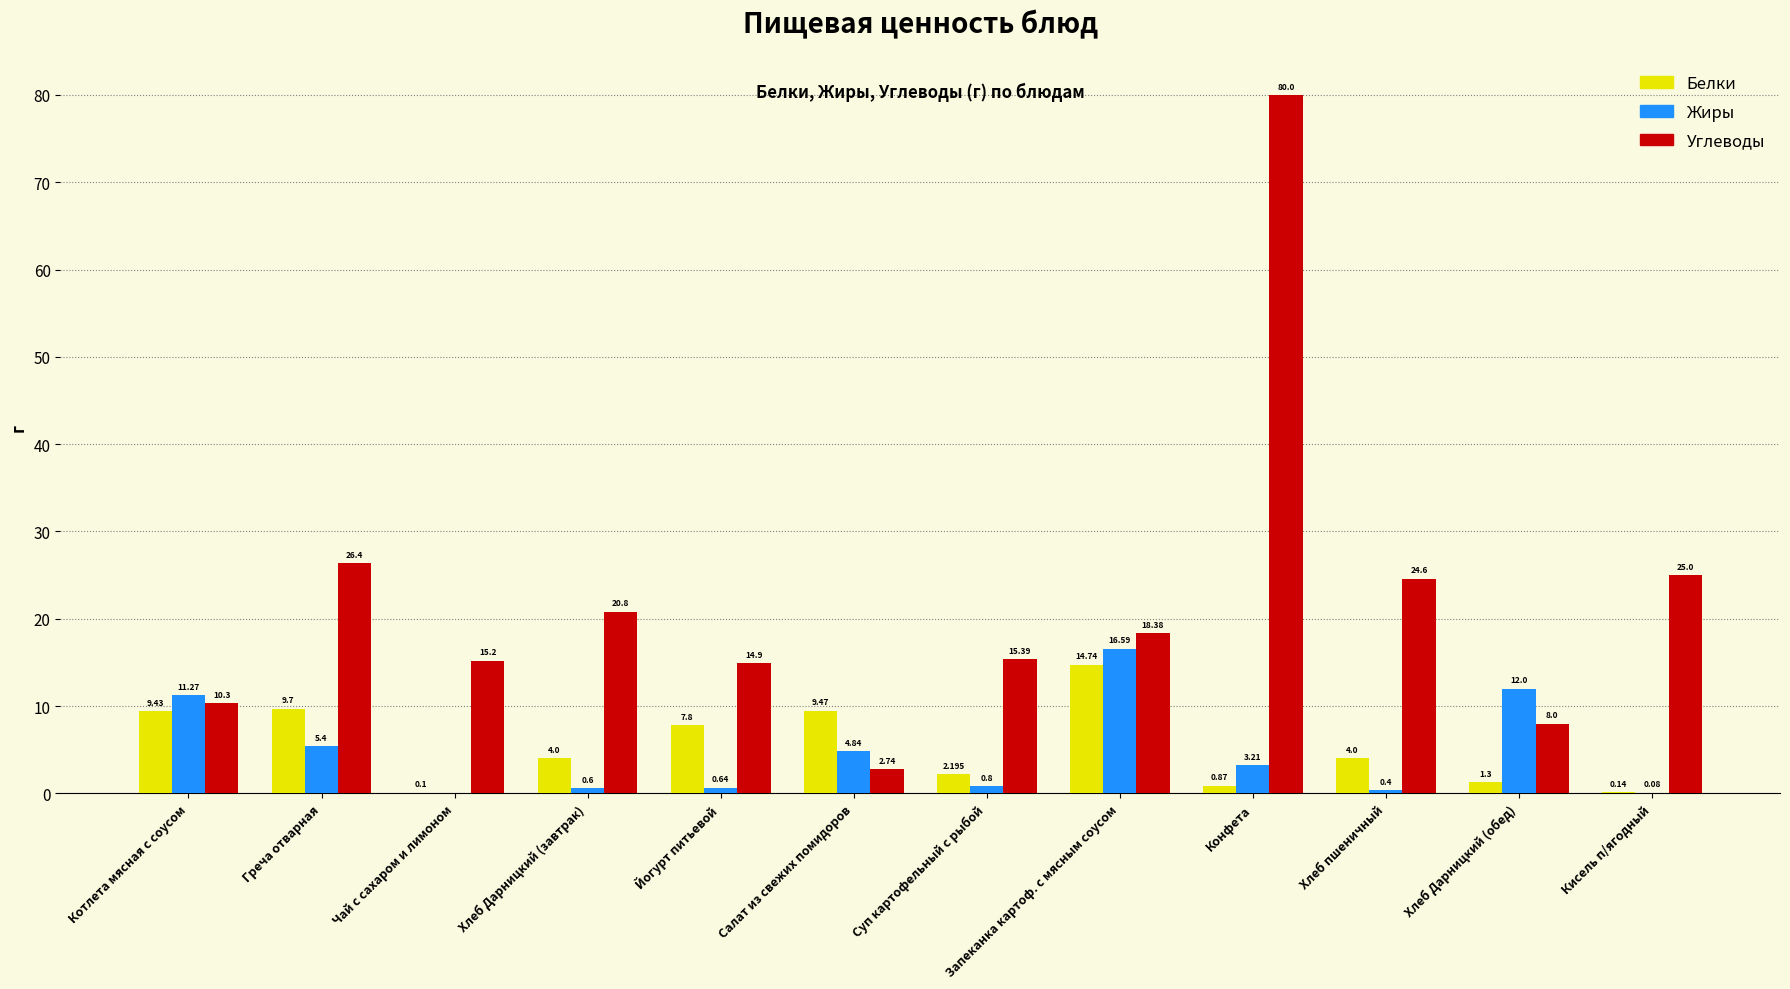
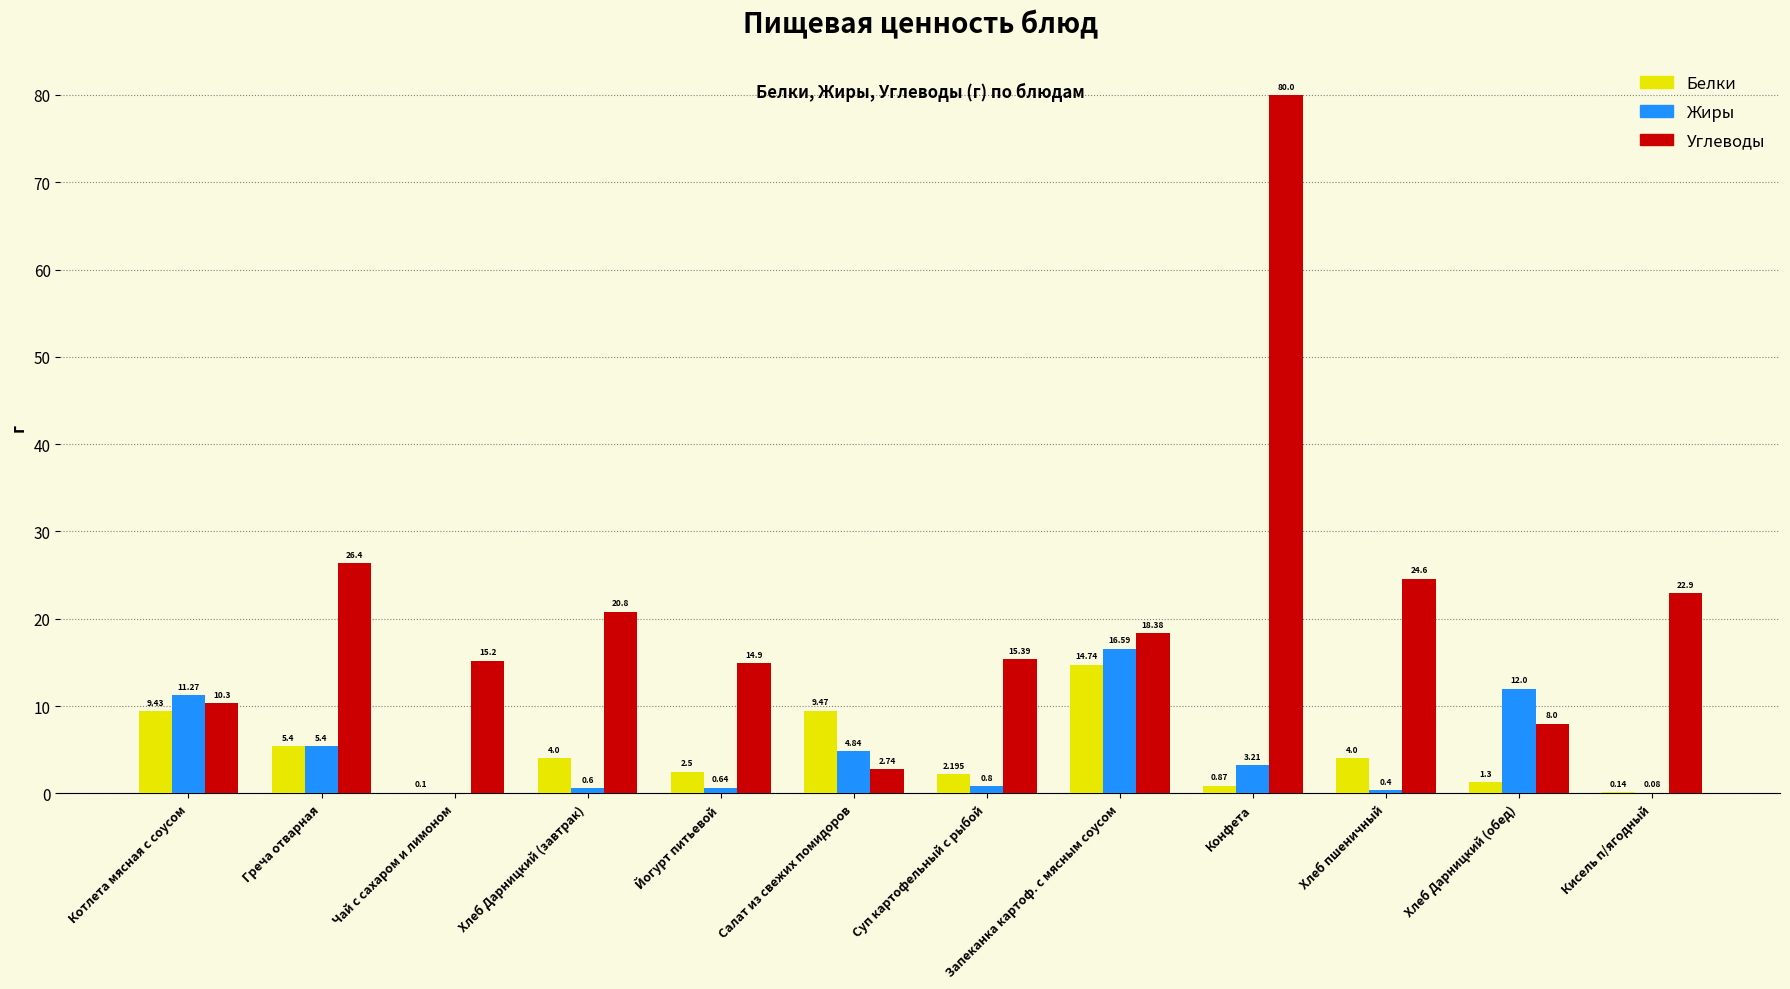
Белки, Греча отварная: 9.7 -> 5.4
Белки, Йогурт питьевой: 7.8 -> 2.5
Углеводы, Кисель п/ягодный: 25.0 -> 22.9
